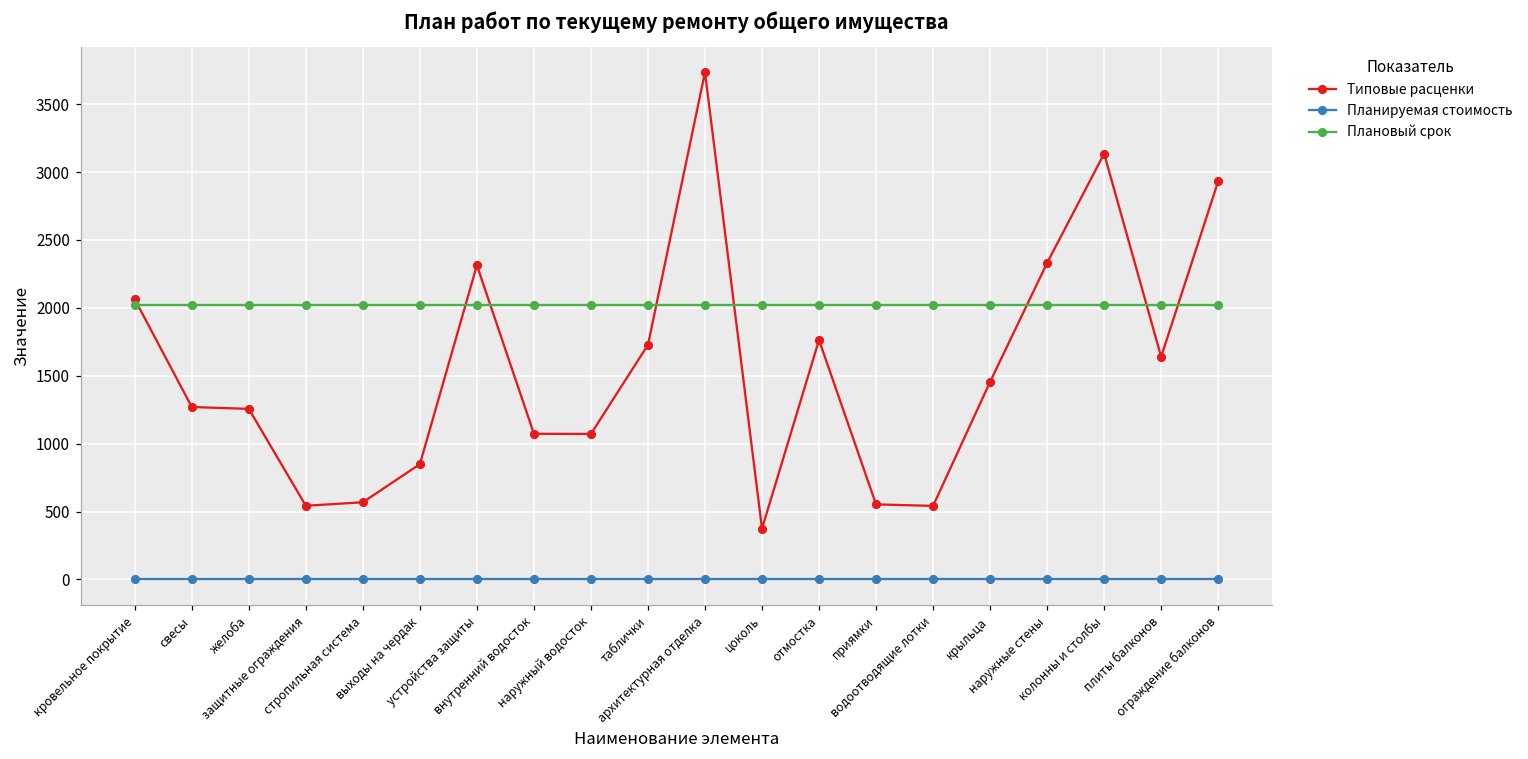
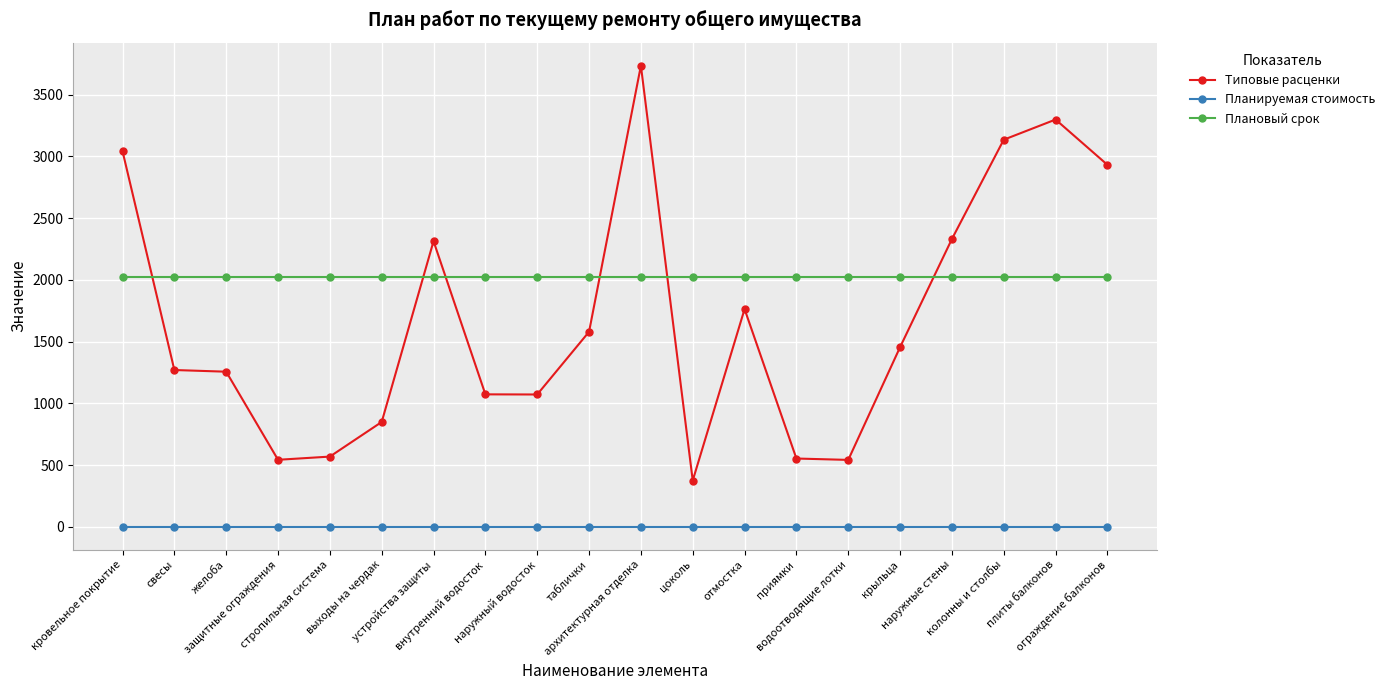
Типовые расценки, кровельное покрытие: 2060 -> 3040
Типовые расценки, таблички: 1730 -> 1580
Типовые расценки, плиты балконов: 1640 -> 3300
